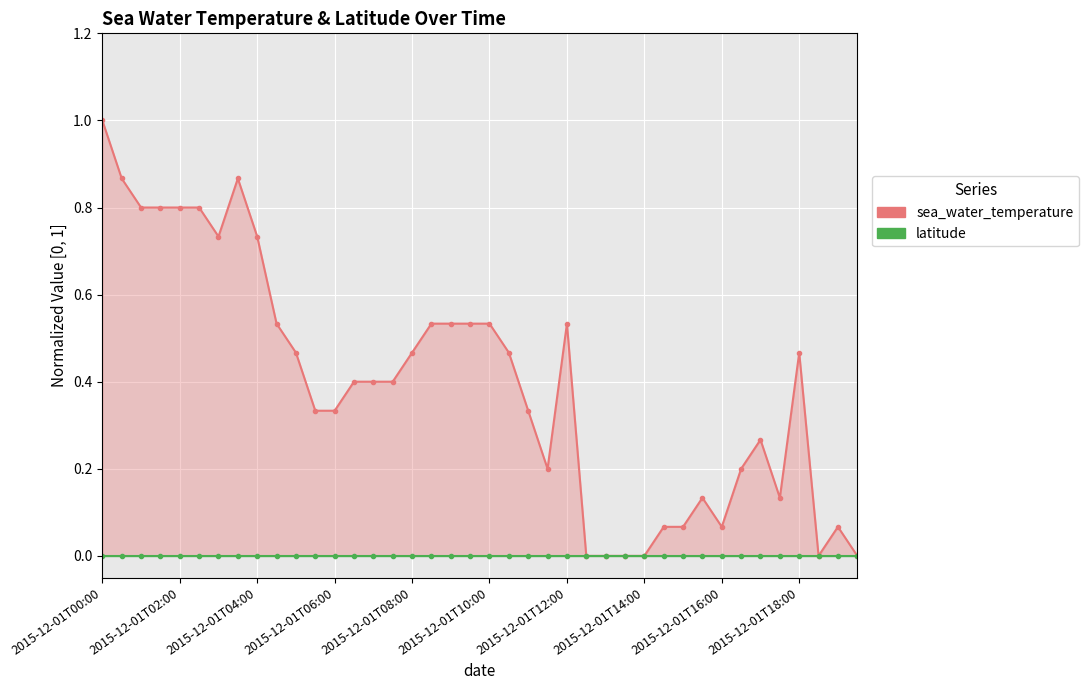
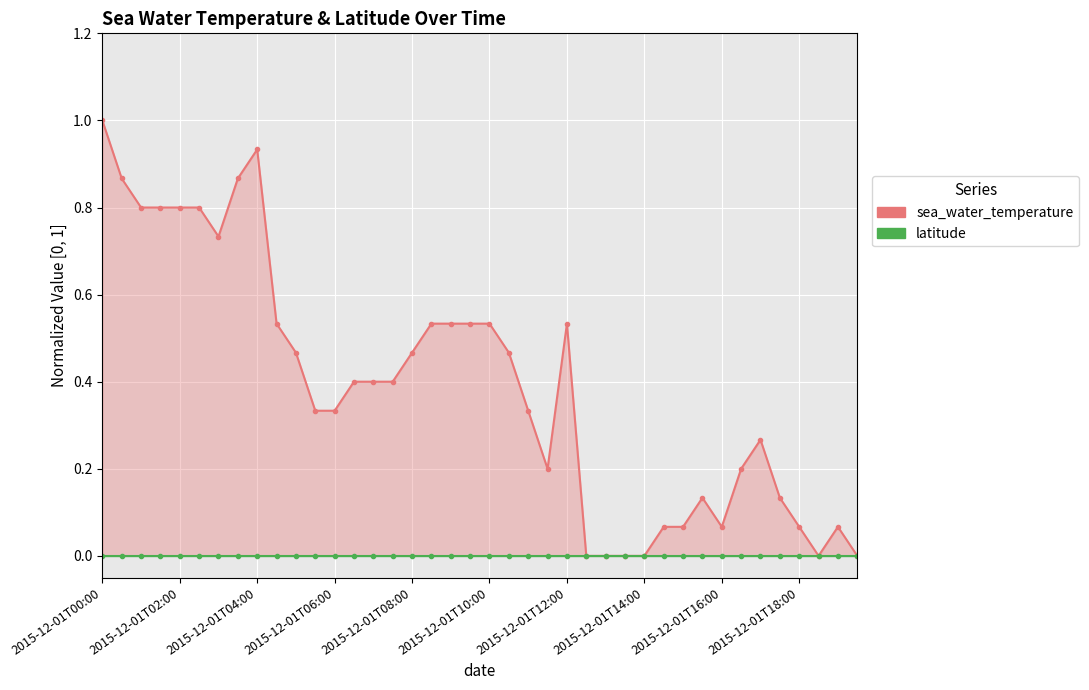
sea_water_temperature, 2015-12-01T04:00: 0.73 -> 0.93
sea_water_temperature, 2015-12-01T18:00: 0.47 -> 0.07
